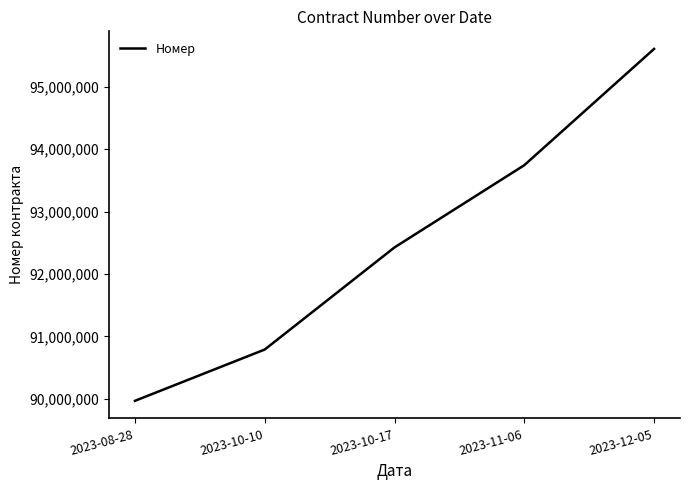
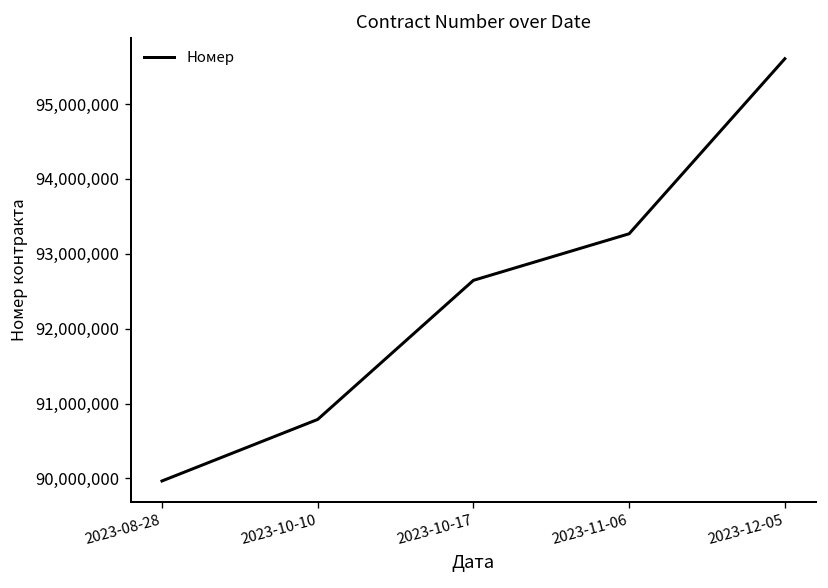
2023-10-17: 92,400,000 -> 92,600,000
2023-11-06: 93,700,000 -> 93,300,000
